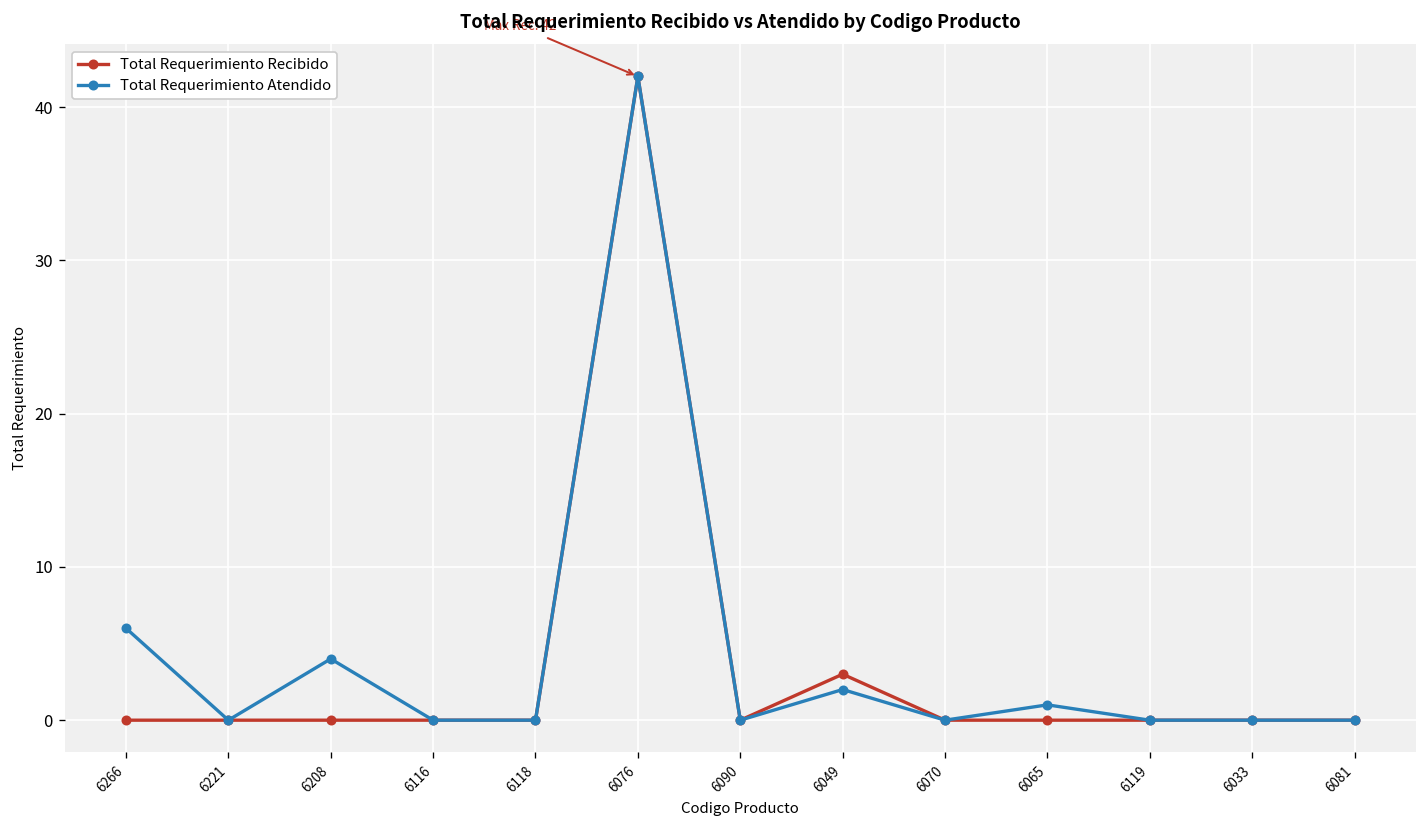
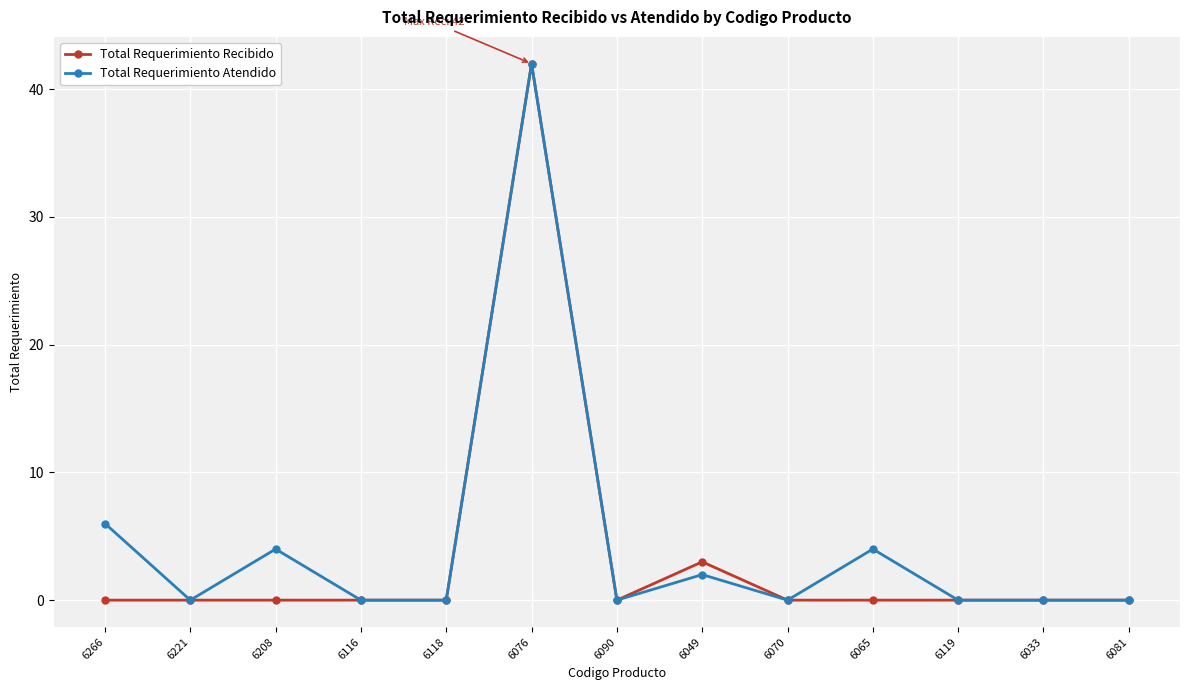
Total Requerimiento Atendido, 6065: 1 -> 4
